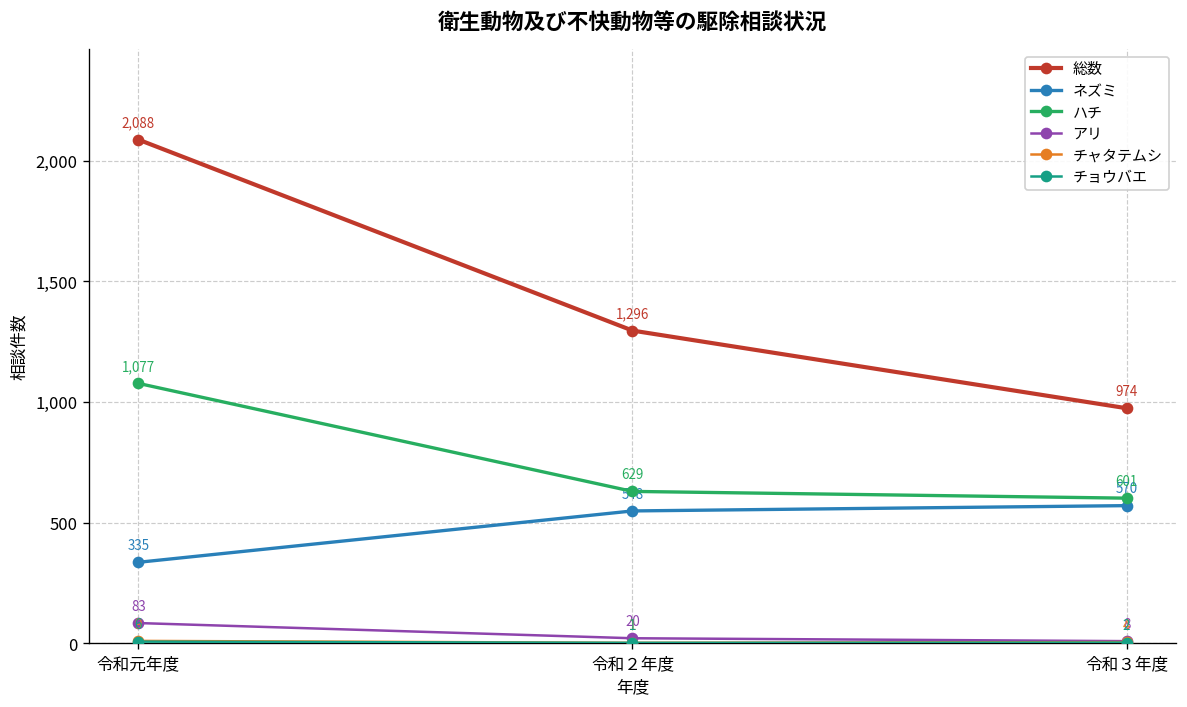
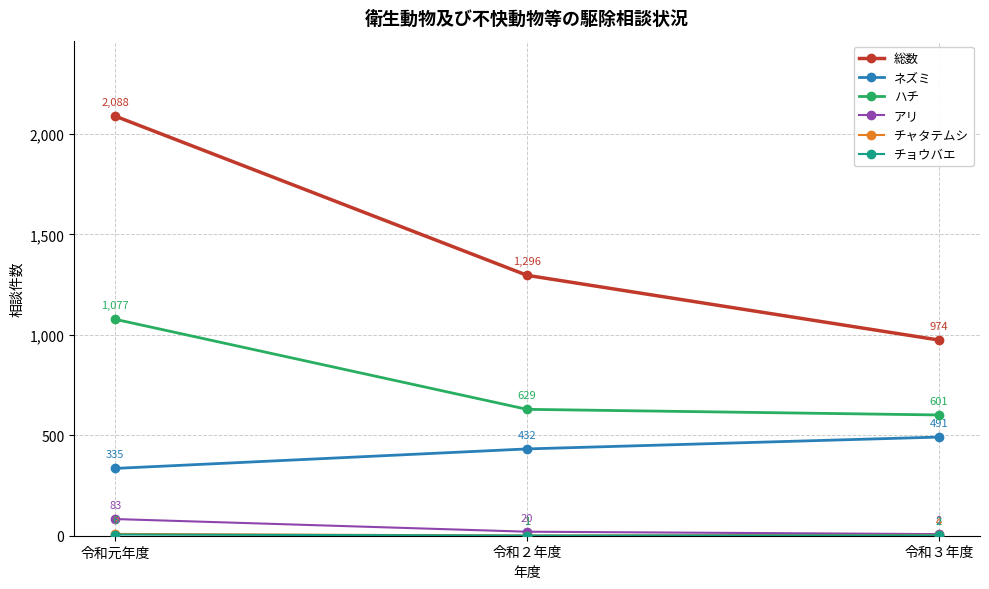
ネズミ, 令和２年度: 548 -> 432
ネズミ, 令和３年度: 570 -> 491
